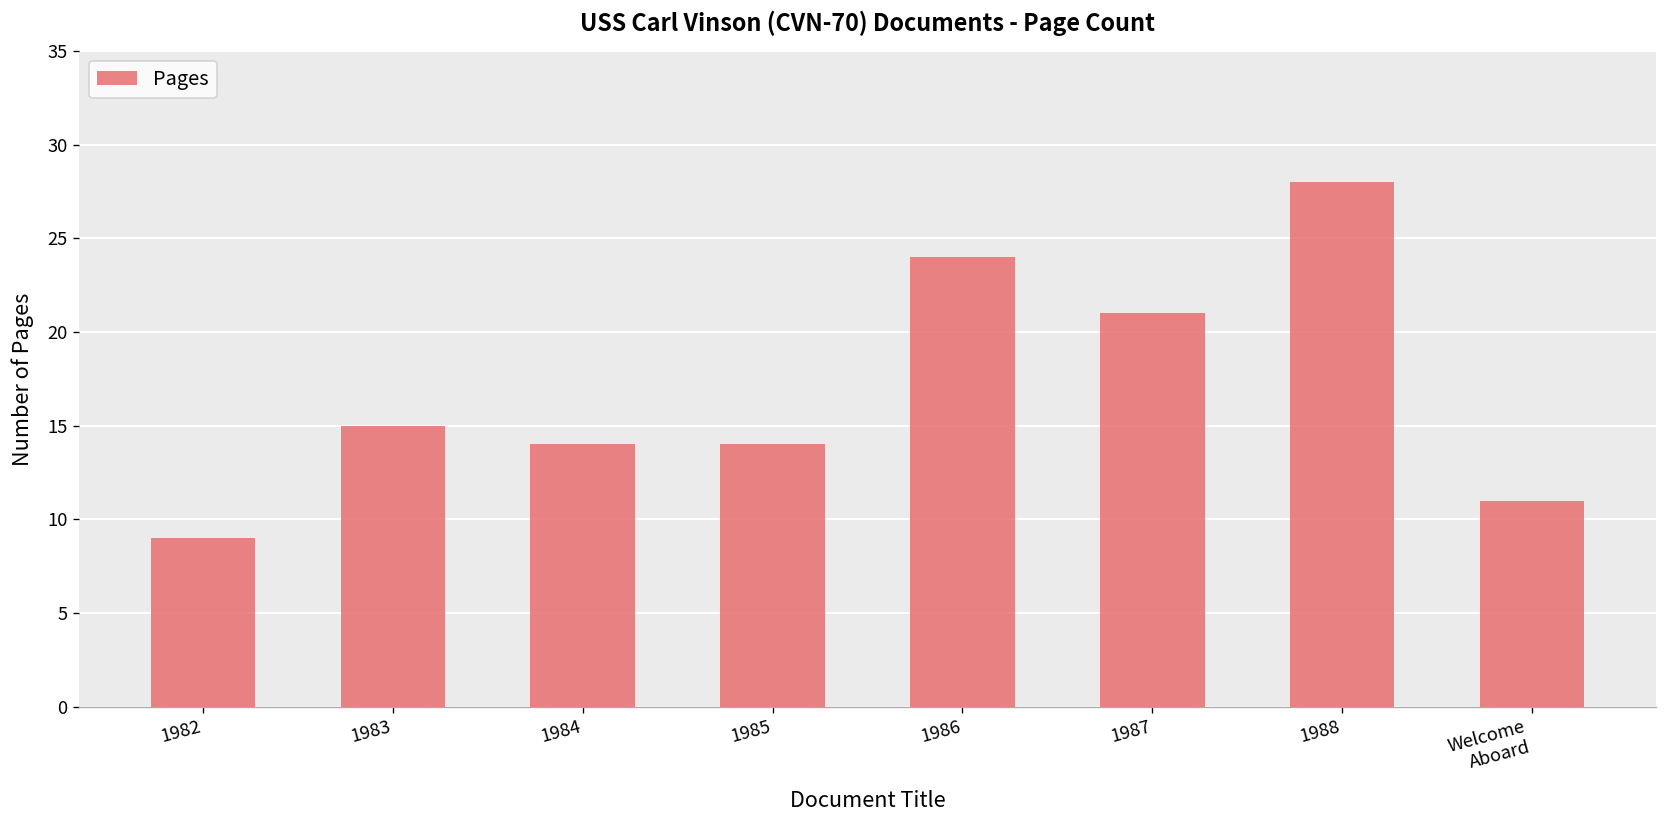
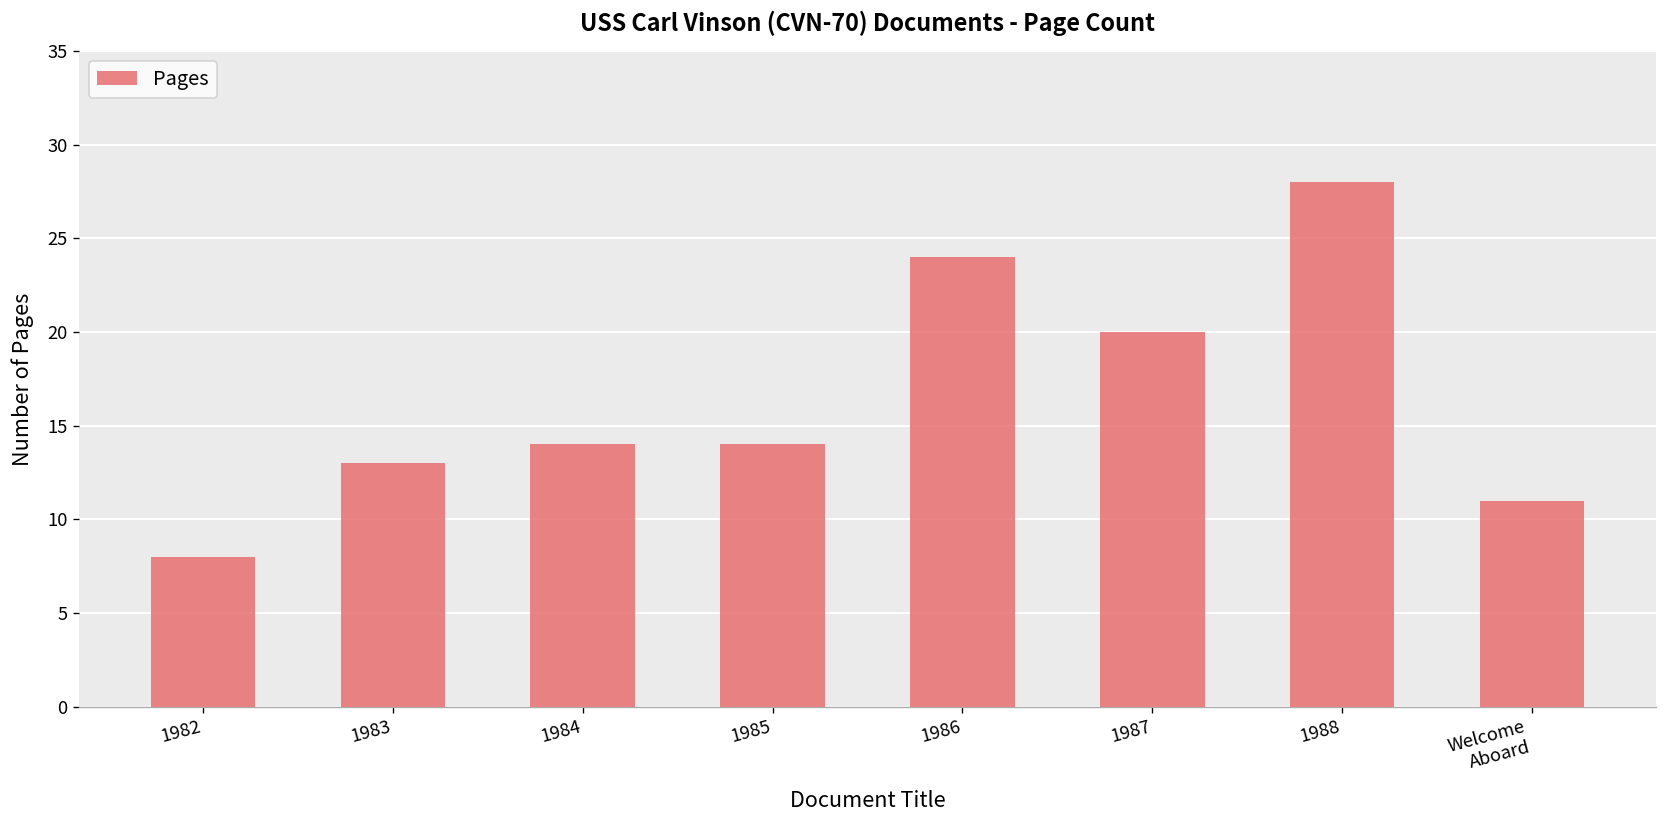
1982: 9 -> 8
1983: 15 -> 13
1987: 21 -> 20
